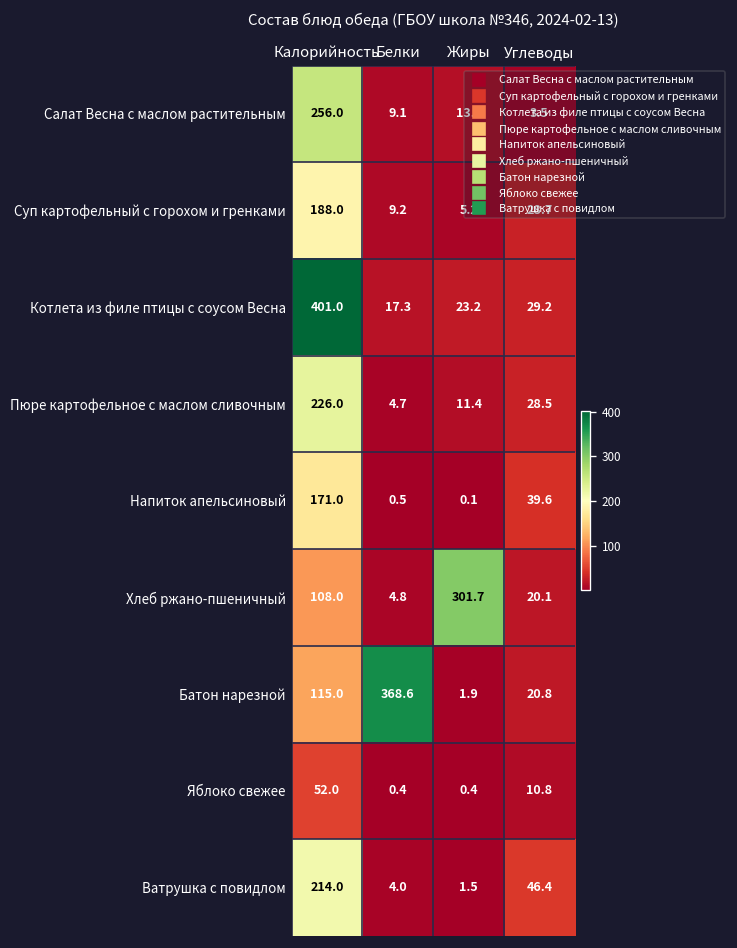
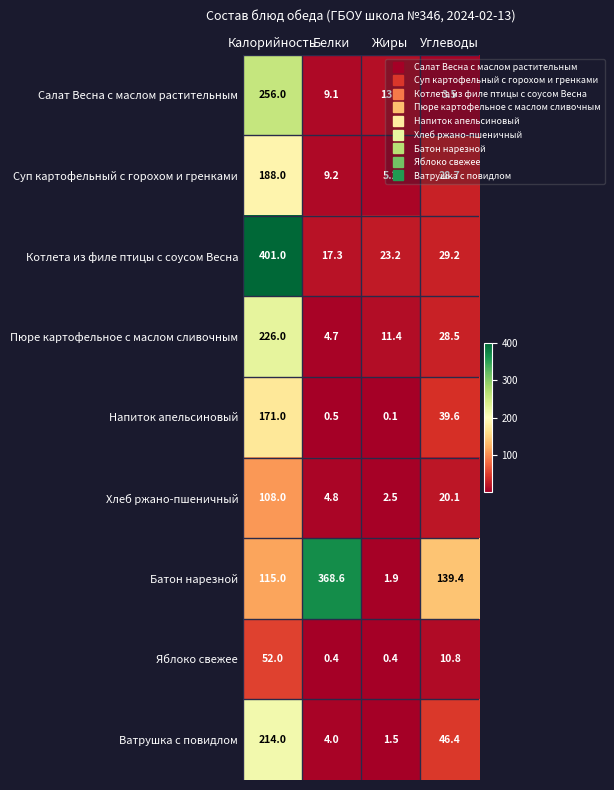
Хлеб ржано-пшеничный, Жиры: 301.7 -> 2.5
Батон нарезной, Углеводы: 20.8 -> 139.4
